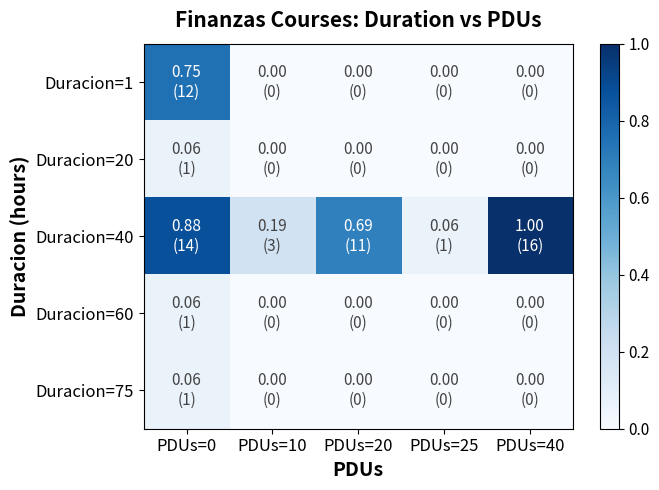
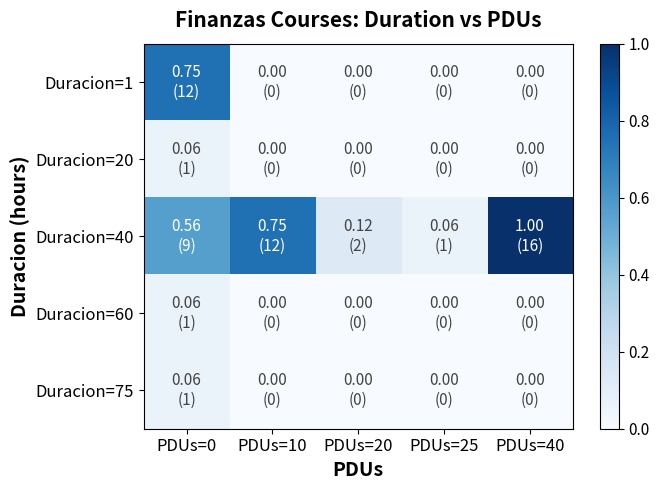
Duracion=40, PDUs=0: 0.88 (14) -> 0.56 (9)
Duracion=40, PDUs=10: 0.19 (3) -> 0.75 (12)
Duracion=40, PDUs=20: 0.69 (11) -> 0.12 (2)
